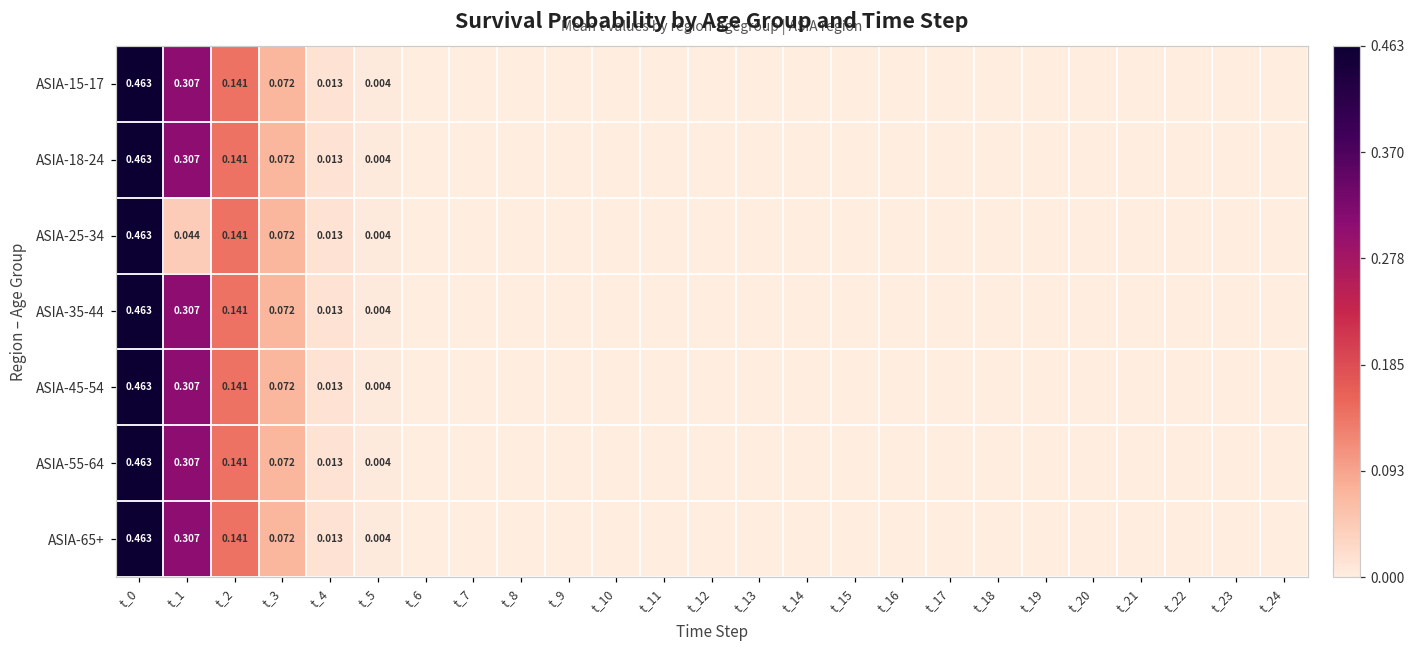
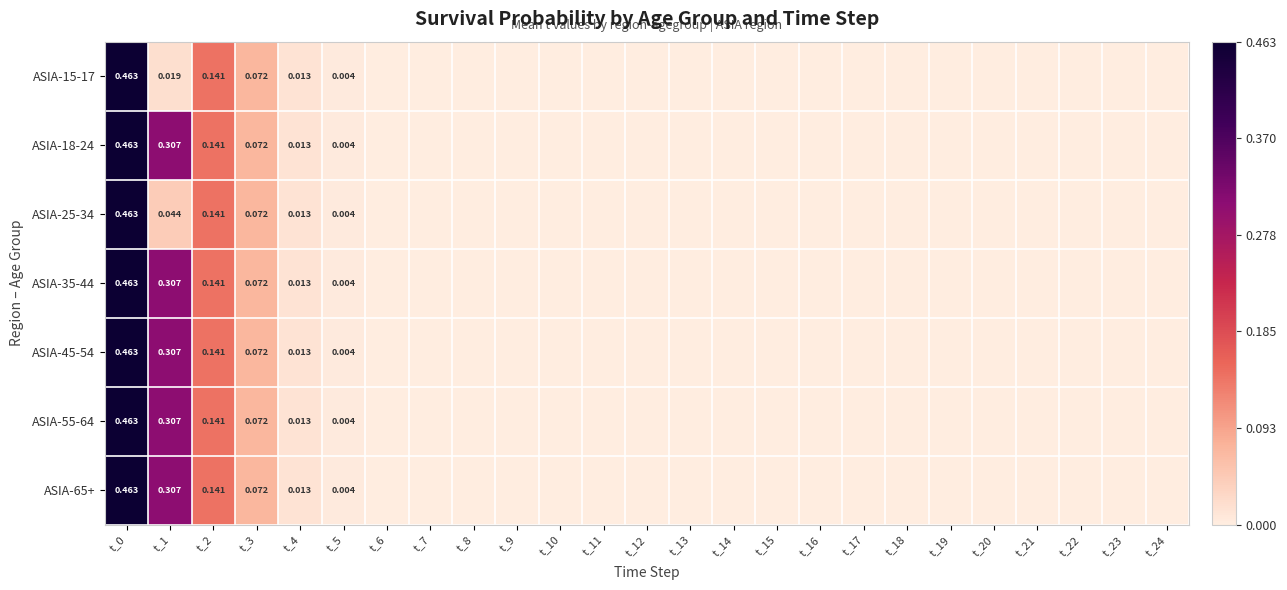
ASIA-15-17, t_1: 0.307 -> 0.019
